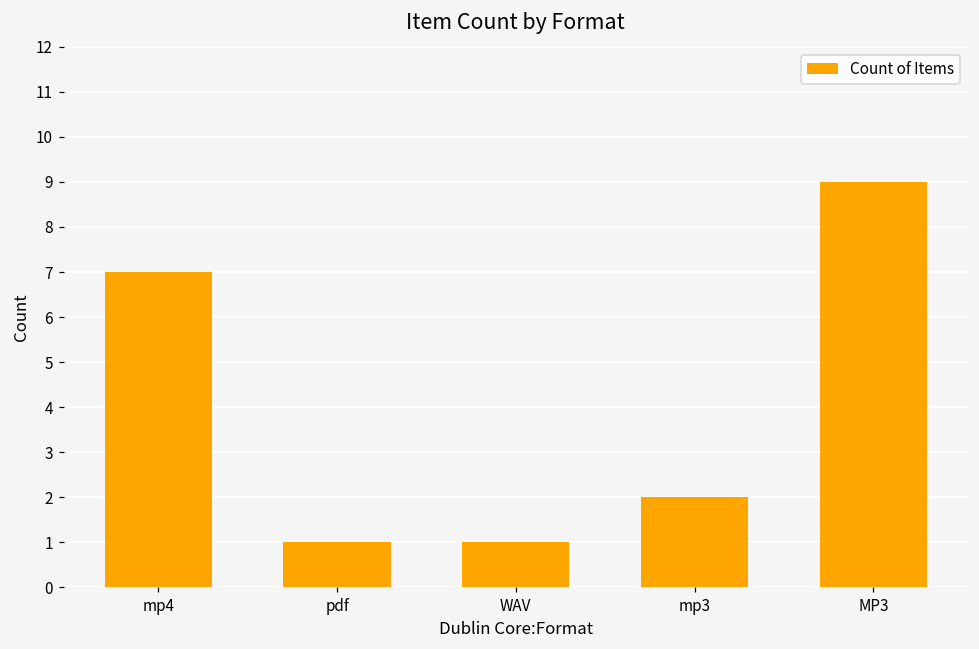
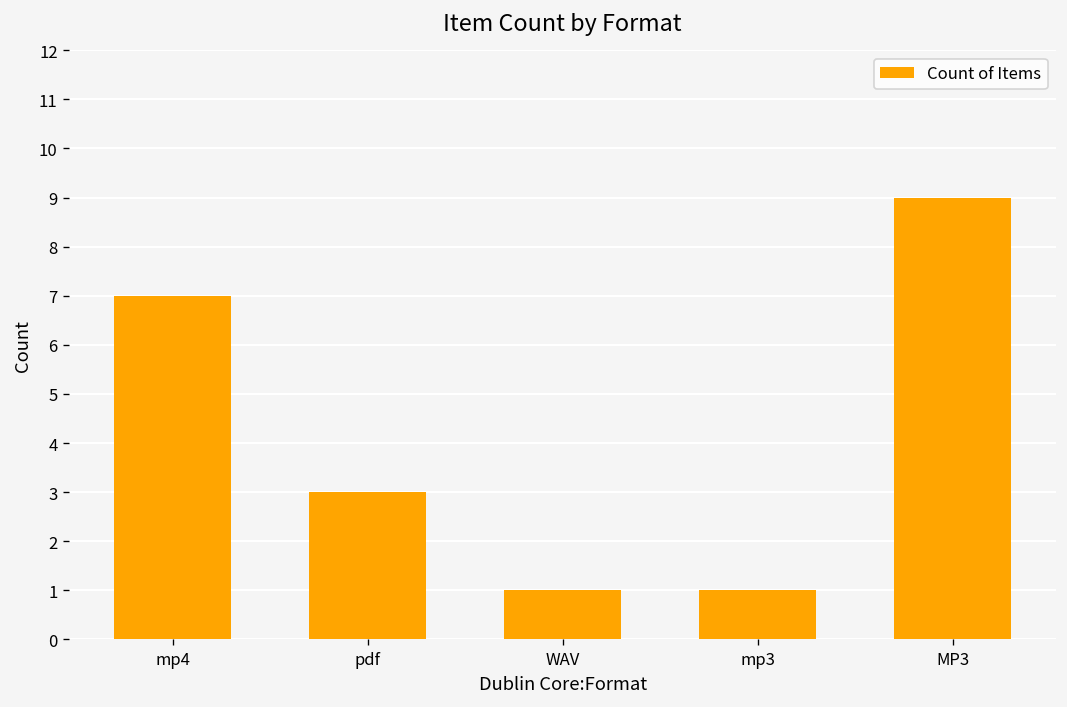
pdf: 1 -> 3
mp3: 2 -> 1
